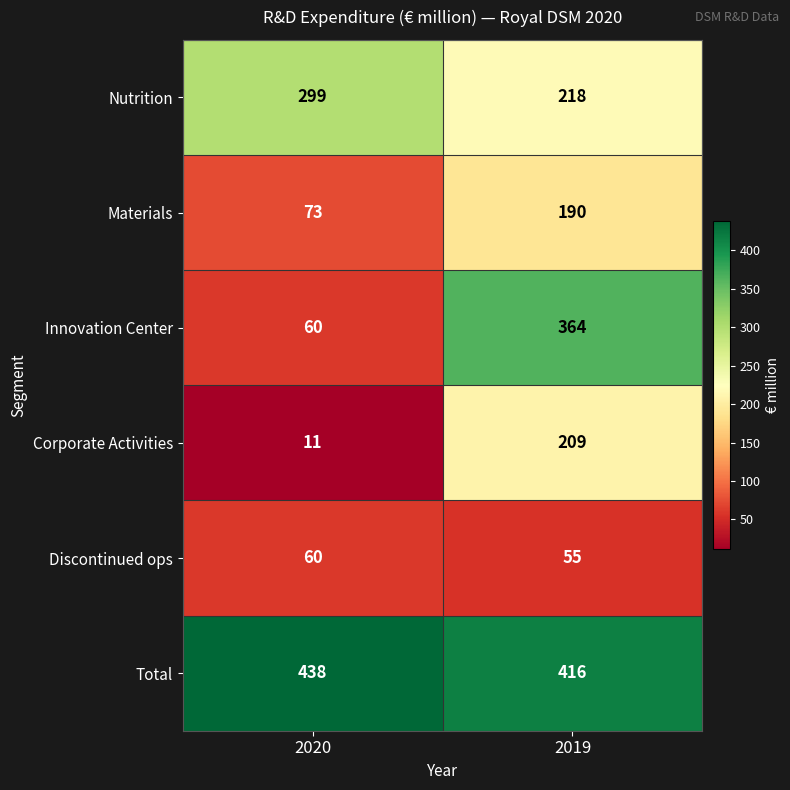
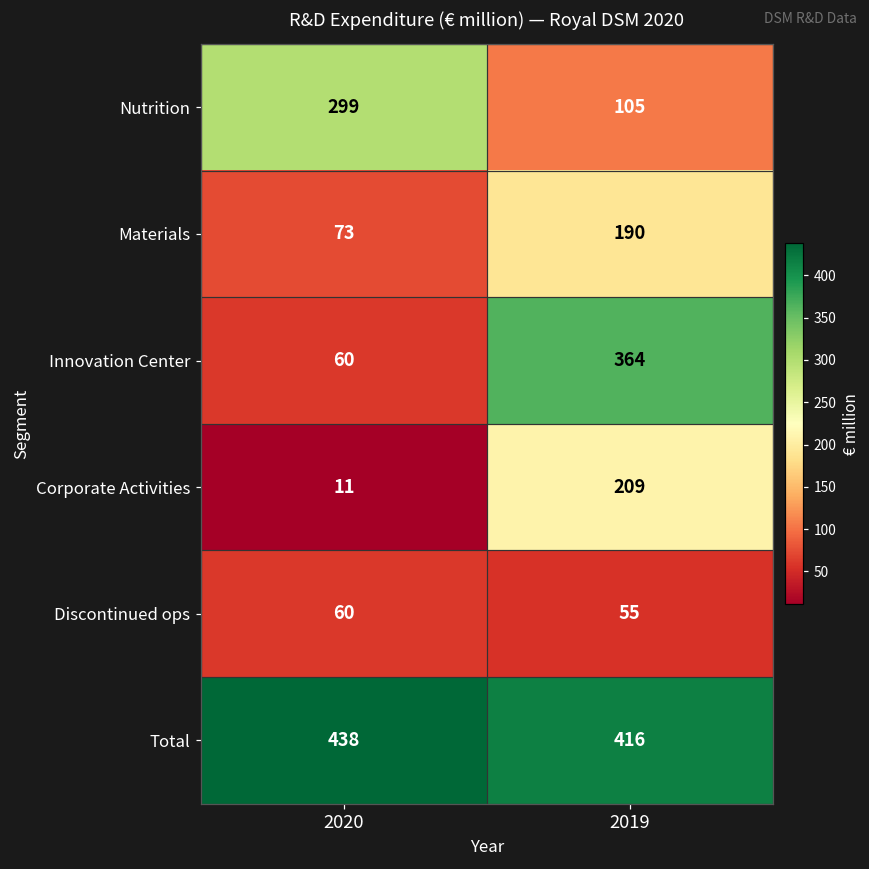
Nutrition, 2019: 218 -> 105
